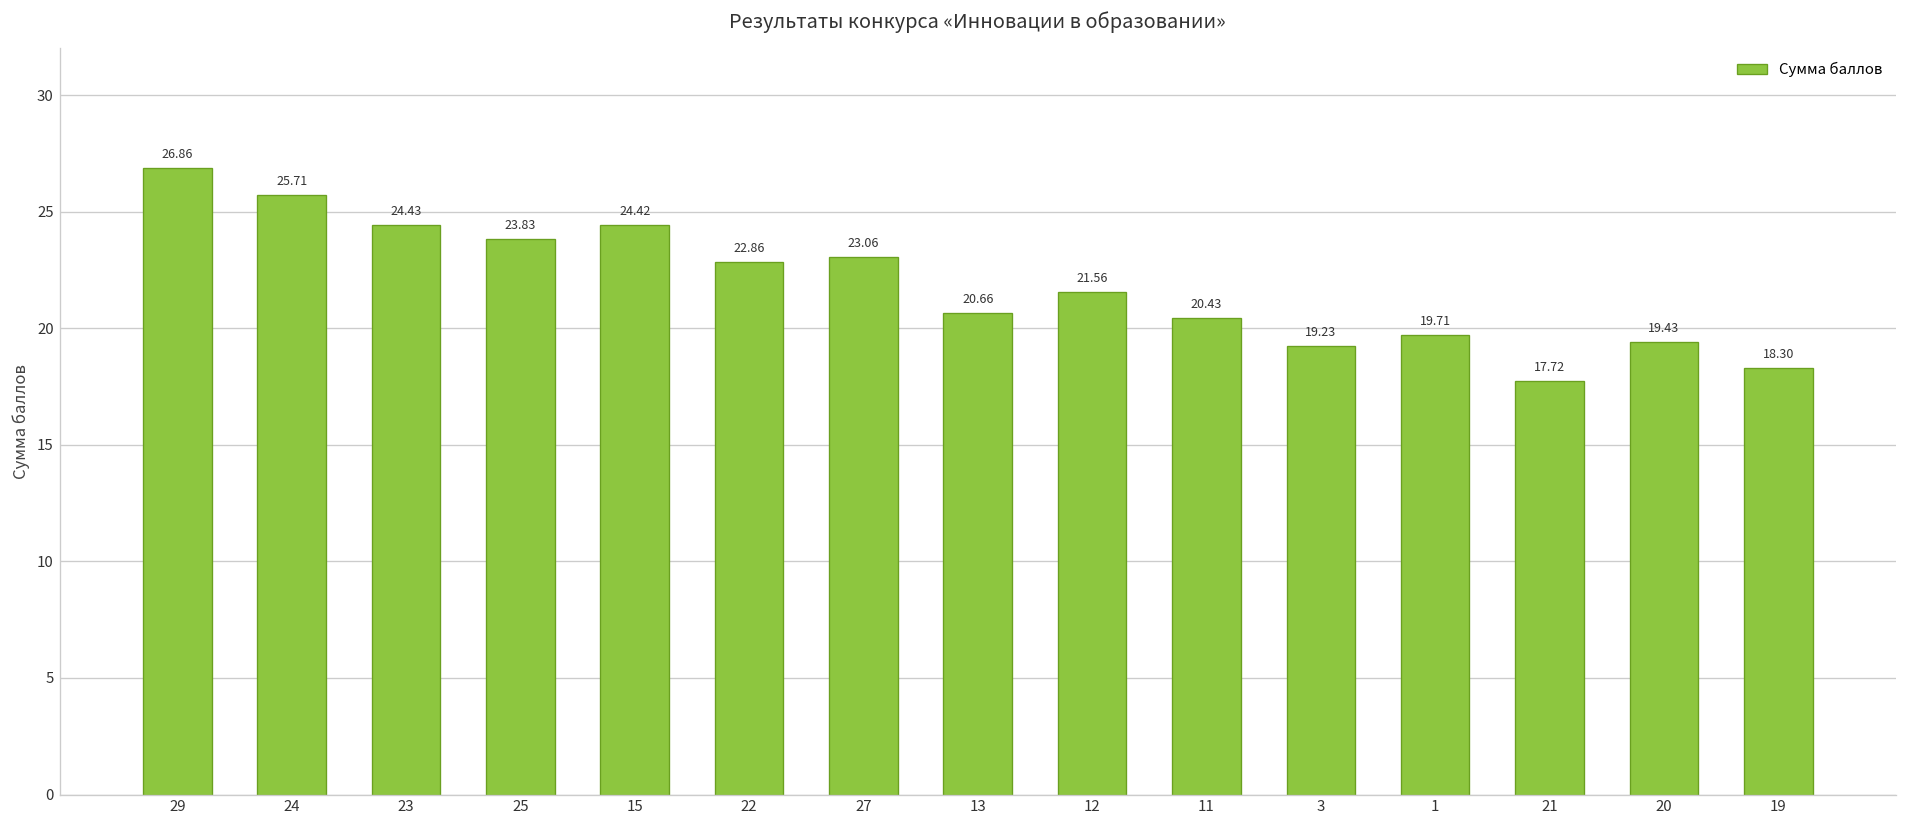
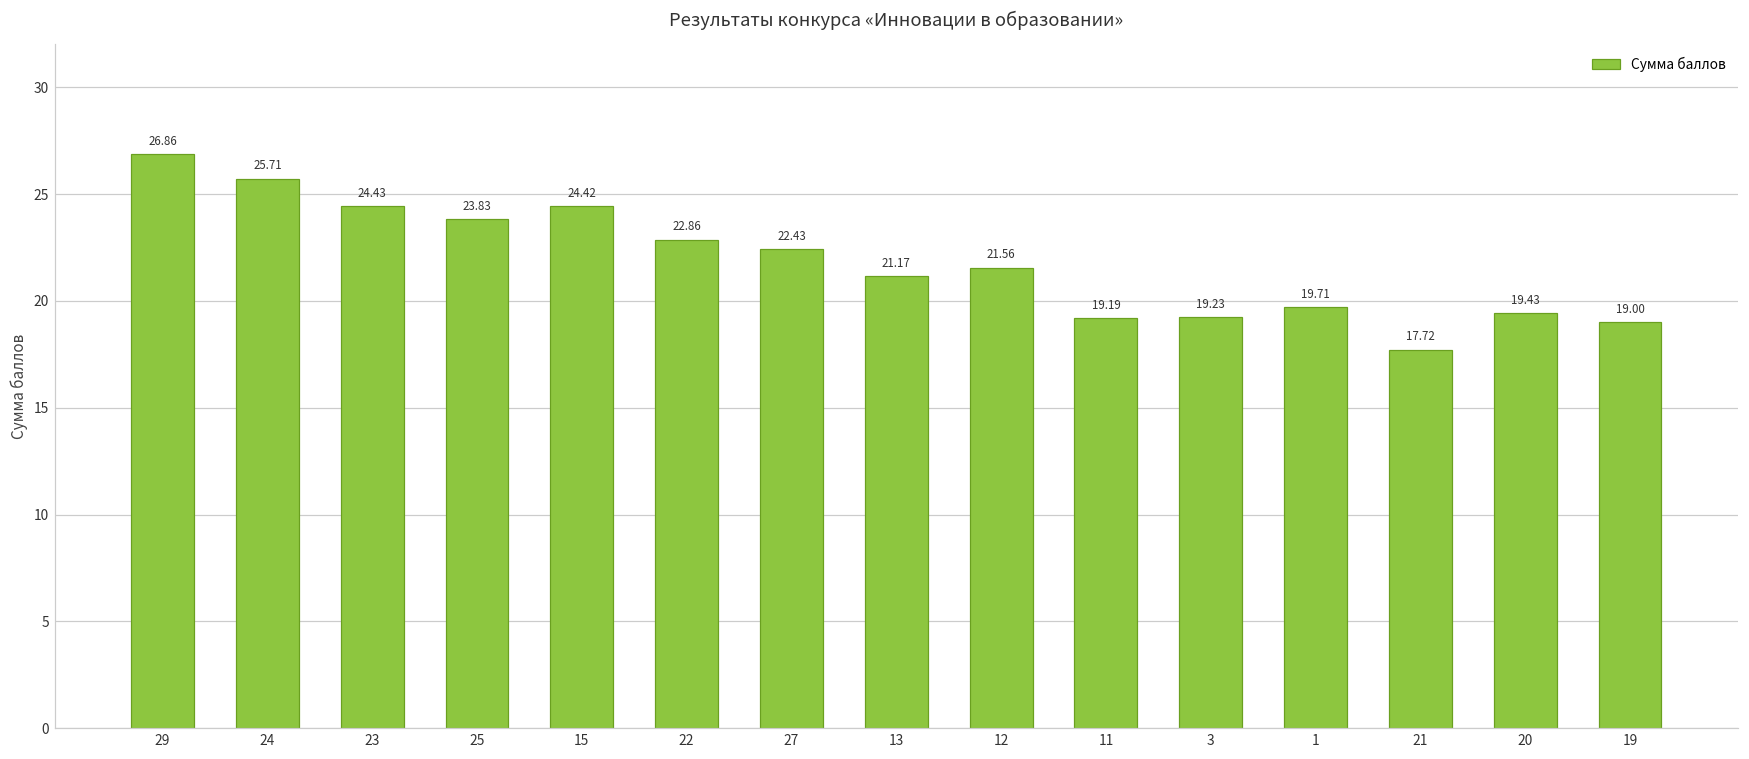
27: 23.06 -> 22.43
13: 20.66 -> 21.17
11: 20.43 -> 19.19
19: 18.30 -> 19.00
